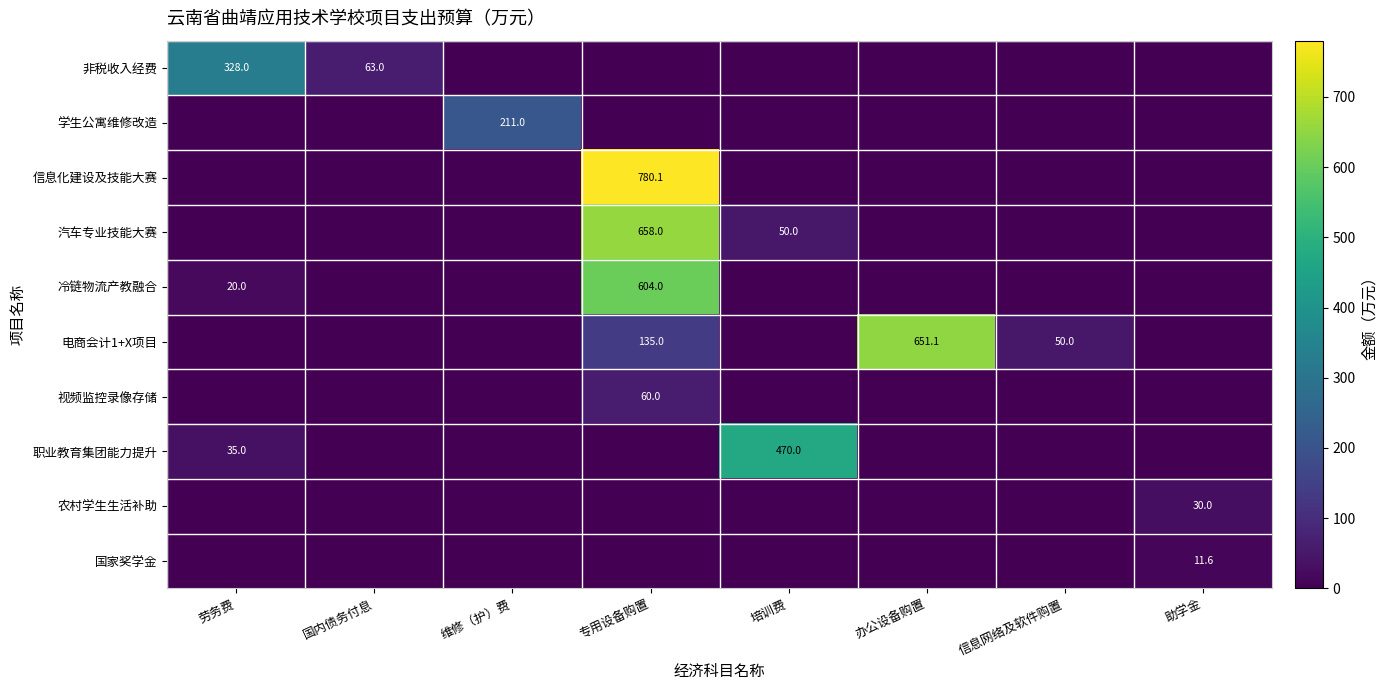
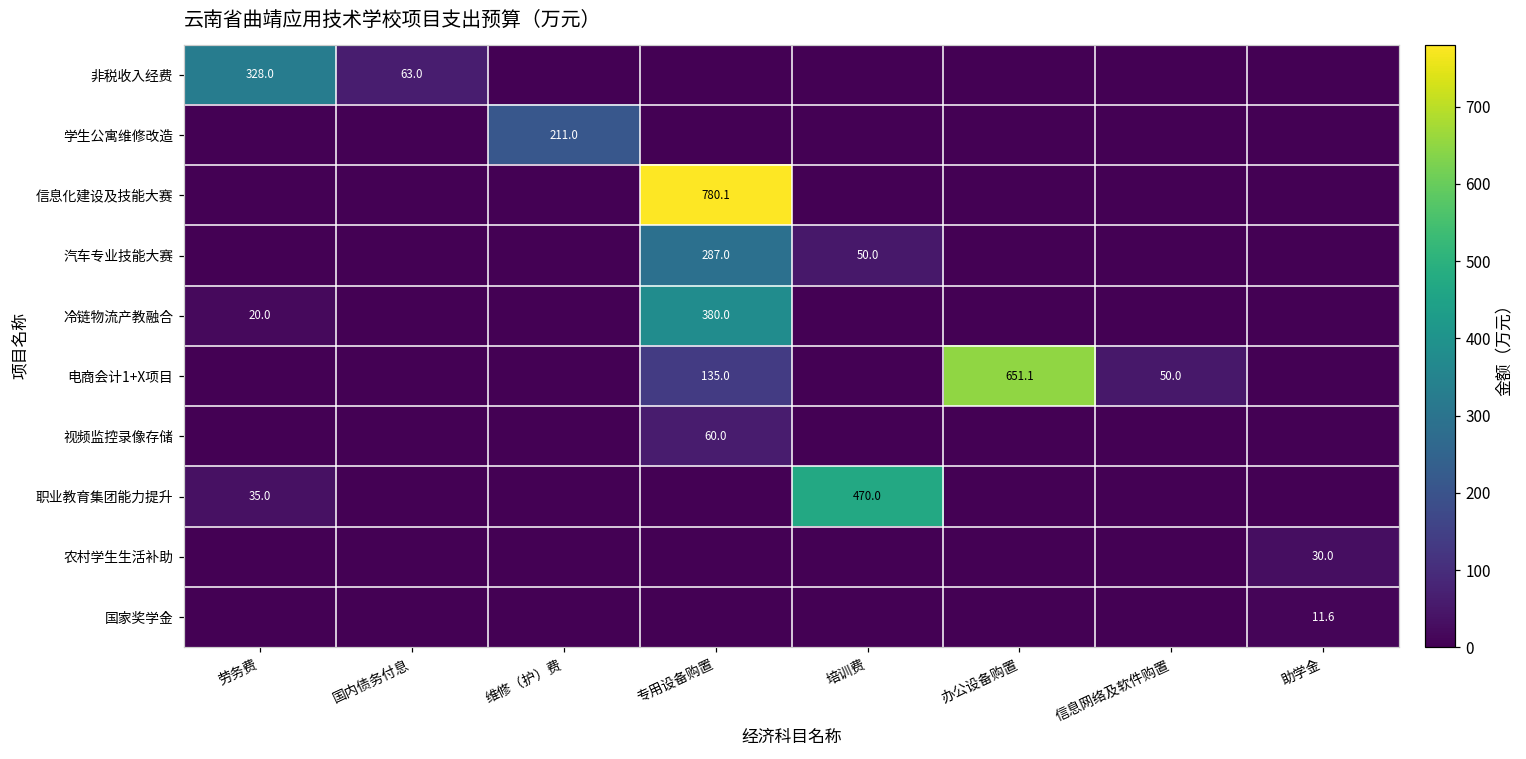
汽车专业技能大赛, 专用设备购置: 658.0 -> 287.0
冷链物流产教融合, 专用设备购置: 604.0 -> 380.0
